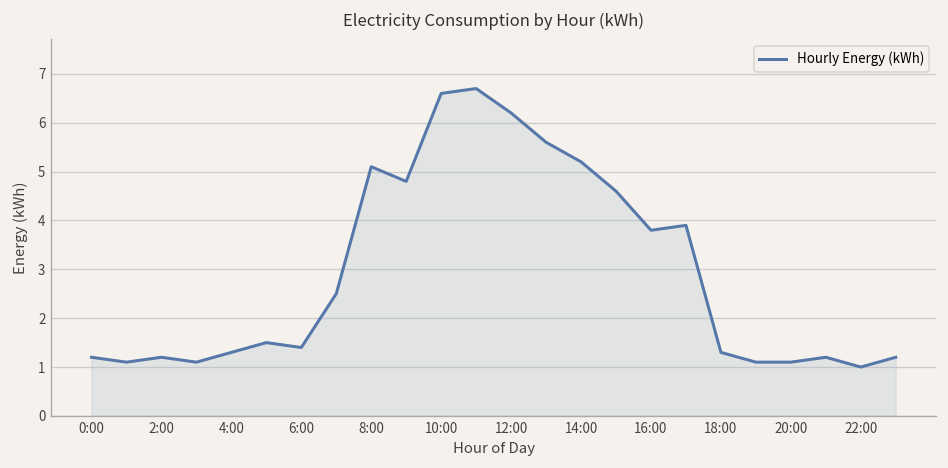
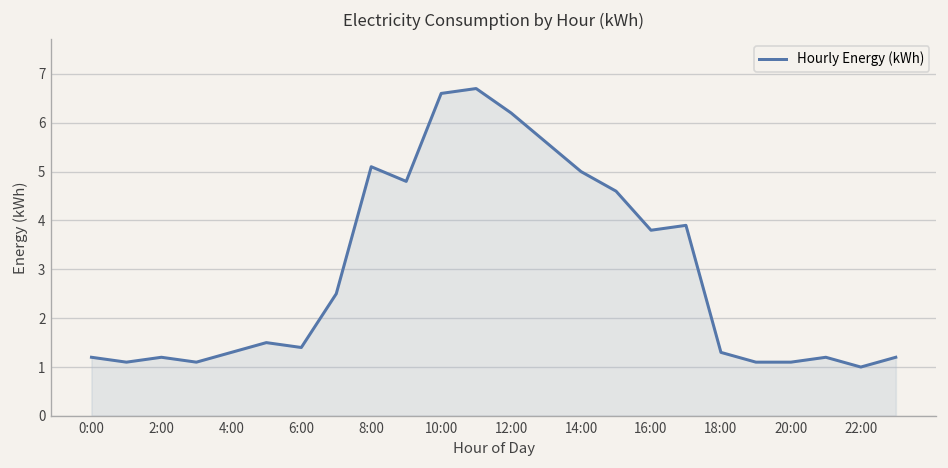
14:00: 5.2 -> 5.0
